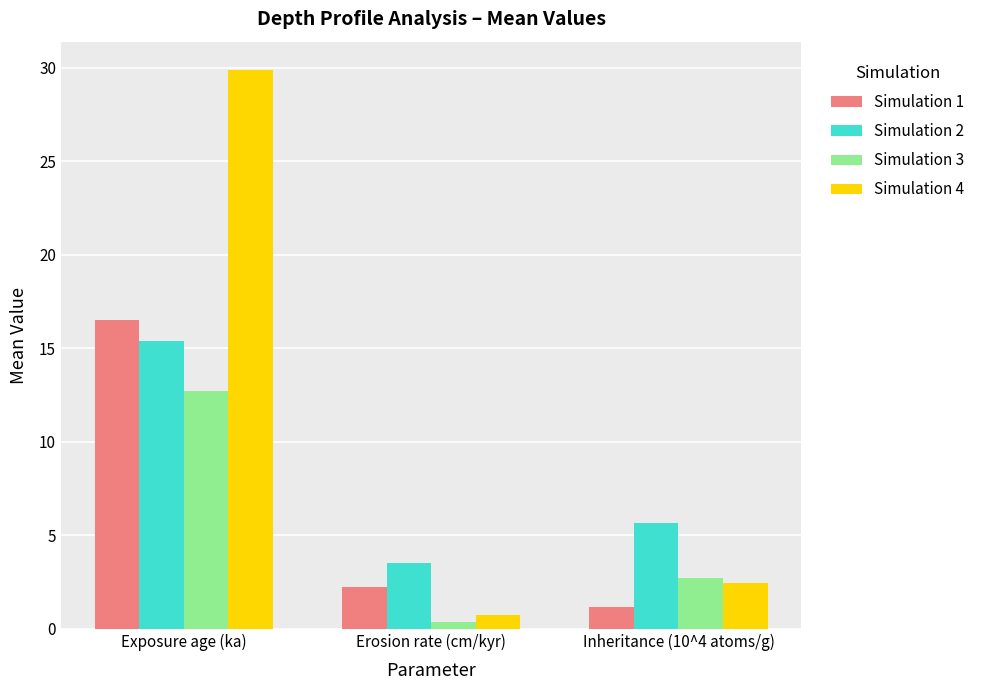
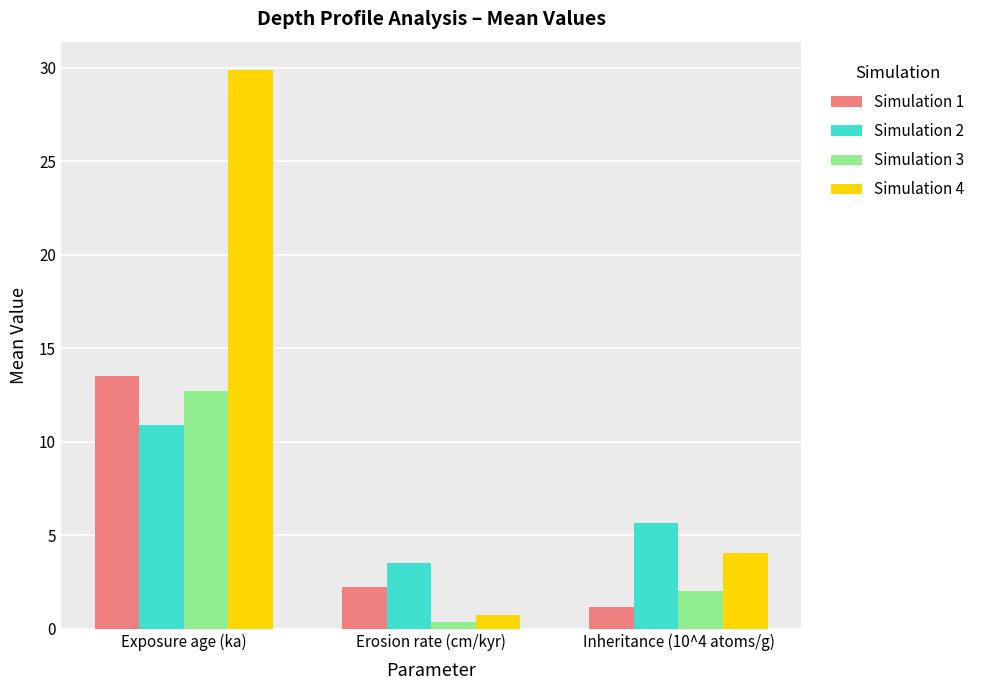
Simulation 1, Exposure age (ka): 16.5 -> 13.5
Simulation 2, Exposure age (ka): 15.4 -> 10.9
Simulation 3, Inheritance (10^4 atoms/g): 2.7 -> 2.0
Simulation 4, Inheritance (10^4 atoms/g): 2.4 -> 4.1
